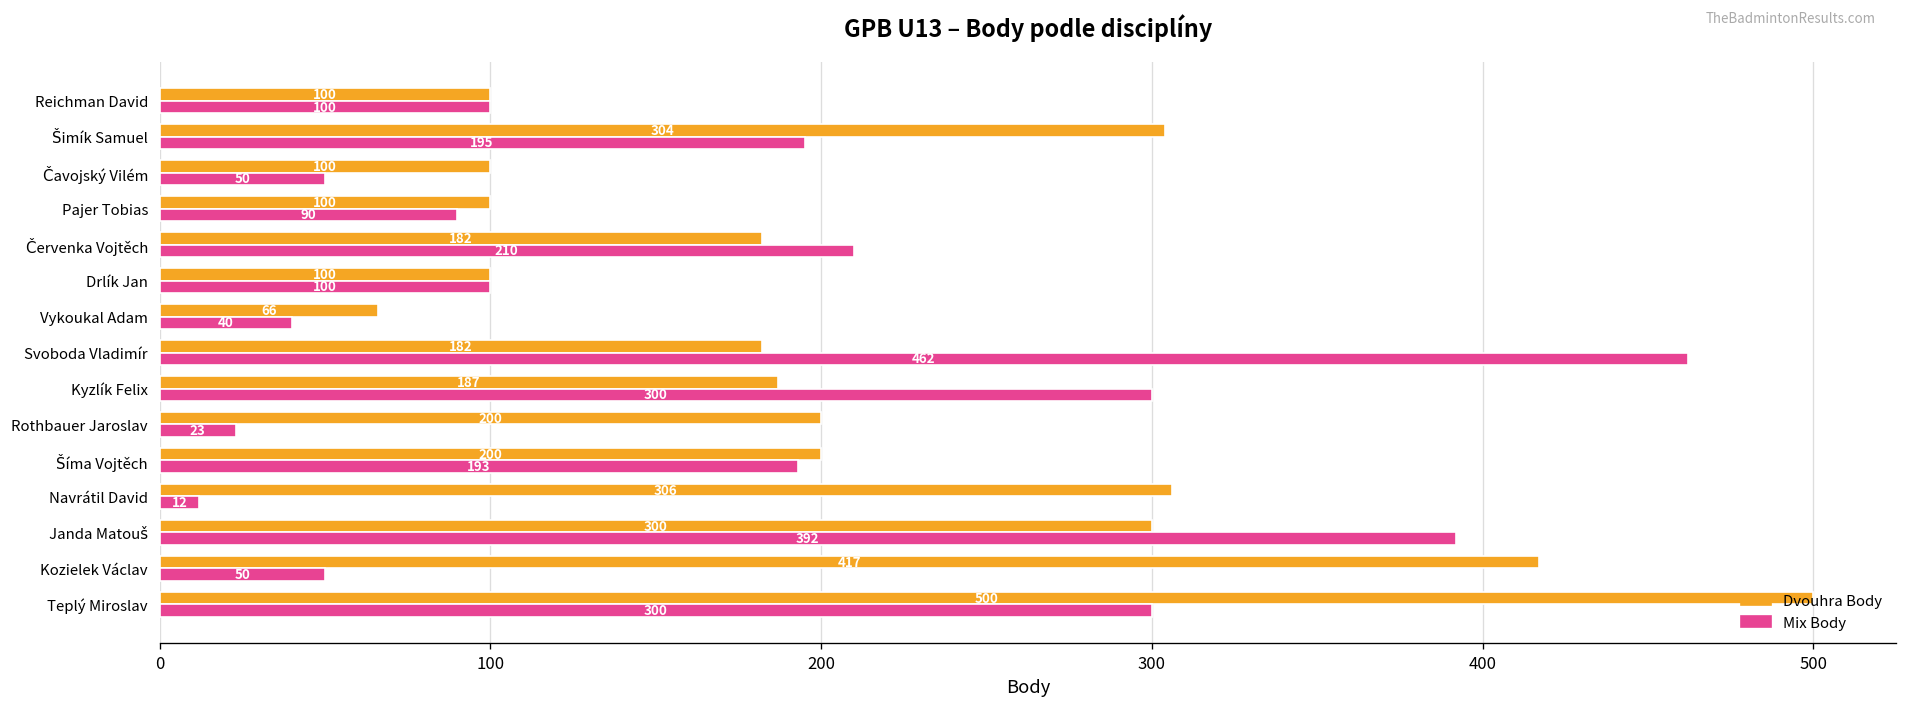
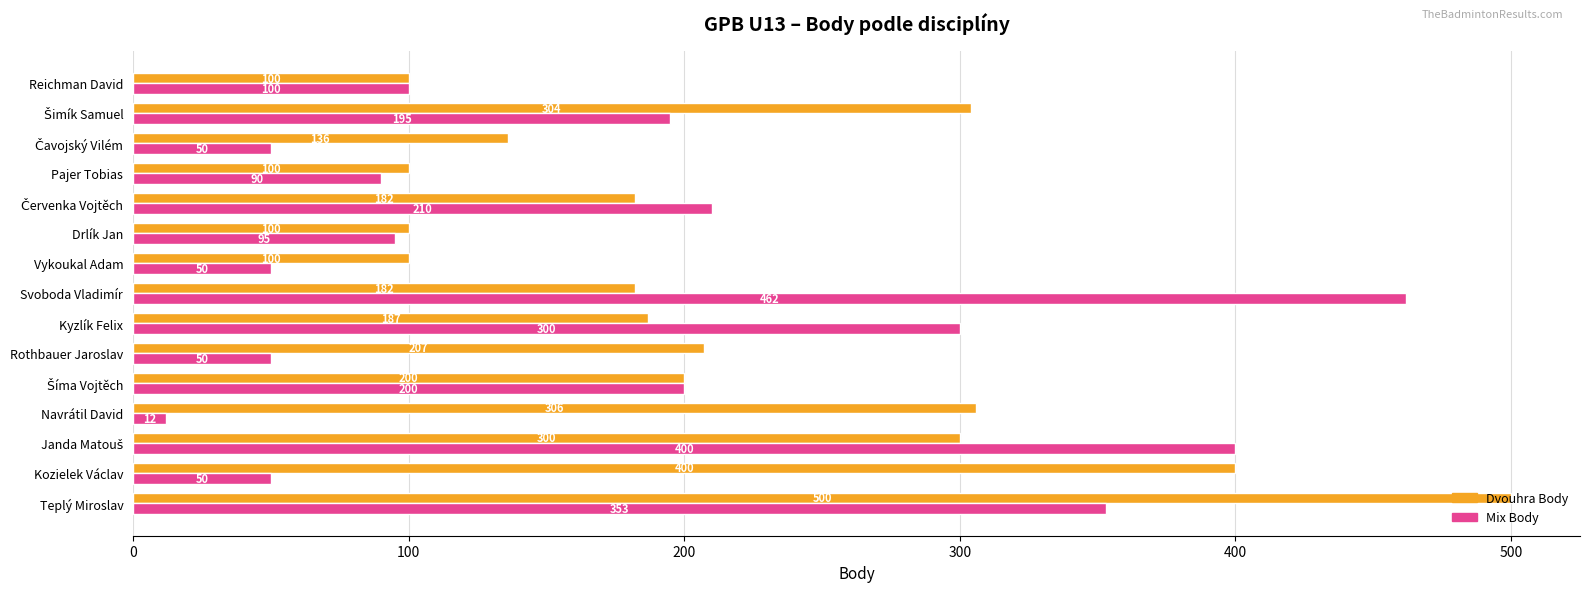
Dvouhra Body, Čavojský Vilém: 100 -> 136
Mix Body, Drlík Jan: 100 -> 95
Dvouhra Body, Vykoukal Adam: 66 -> 100
Mix Body, Vykoukal Adam: 40 -> 50
Dvouhra Body, Rothbauer Jaroslav: 200 -> 207
Mix Body, Rothbauer Jaroslav: 23 -> 50
Mix Body, Šíma Vojtěch: 193 -> 200
Mix Body, Janda Matouš: 392 -> 400
Dvouhra Body, Kozielek Václav: 417 -> 400
Mix Body, Teplý Miroslav: 300 -> 353
